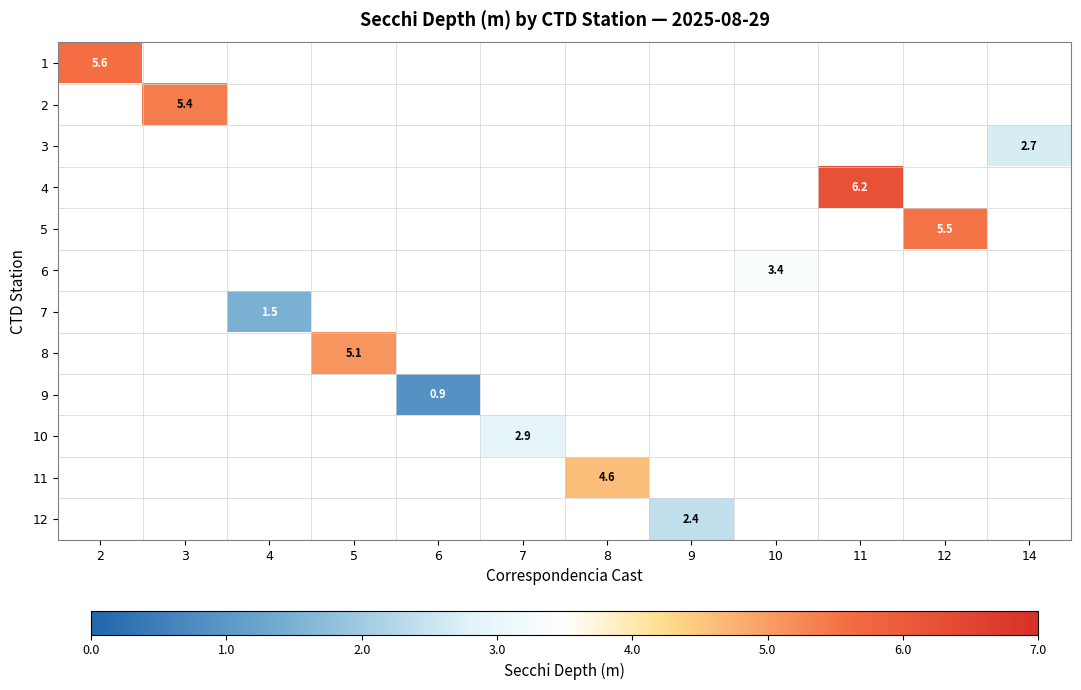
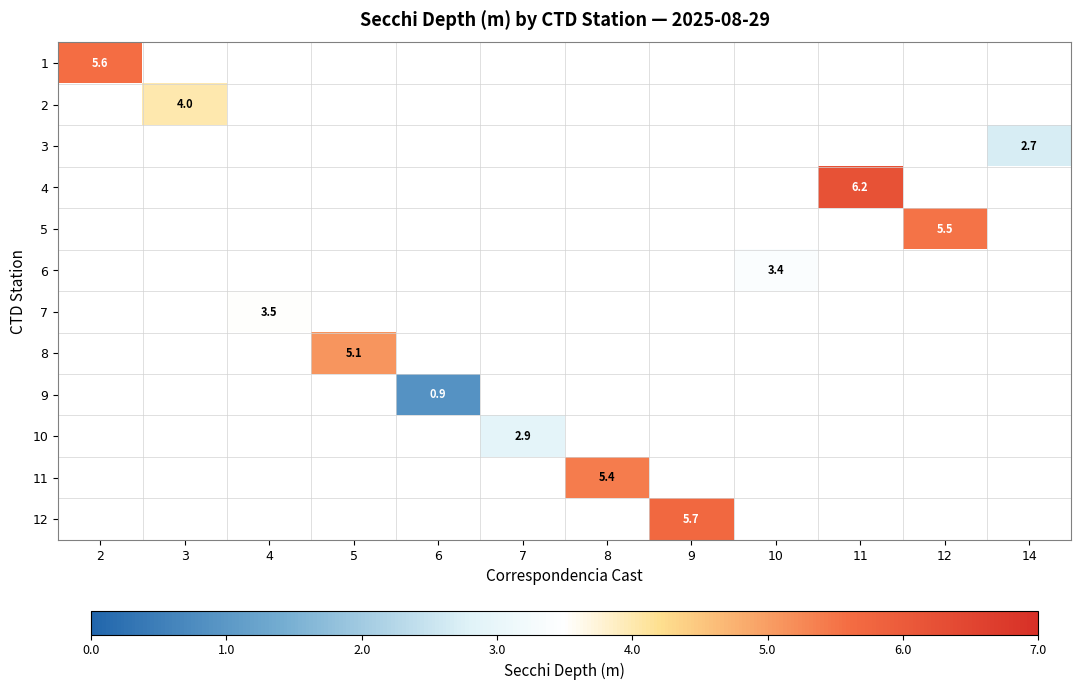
2, 3: 5.4 -> 4.0
7, 4: 1.5 -> 3.5
11, 8: 4.6 -> 5.4
12, 9: 2.4 -> 5.7
